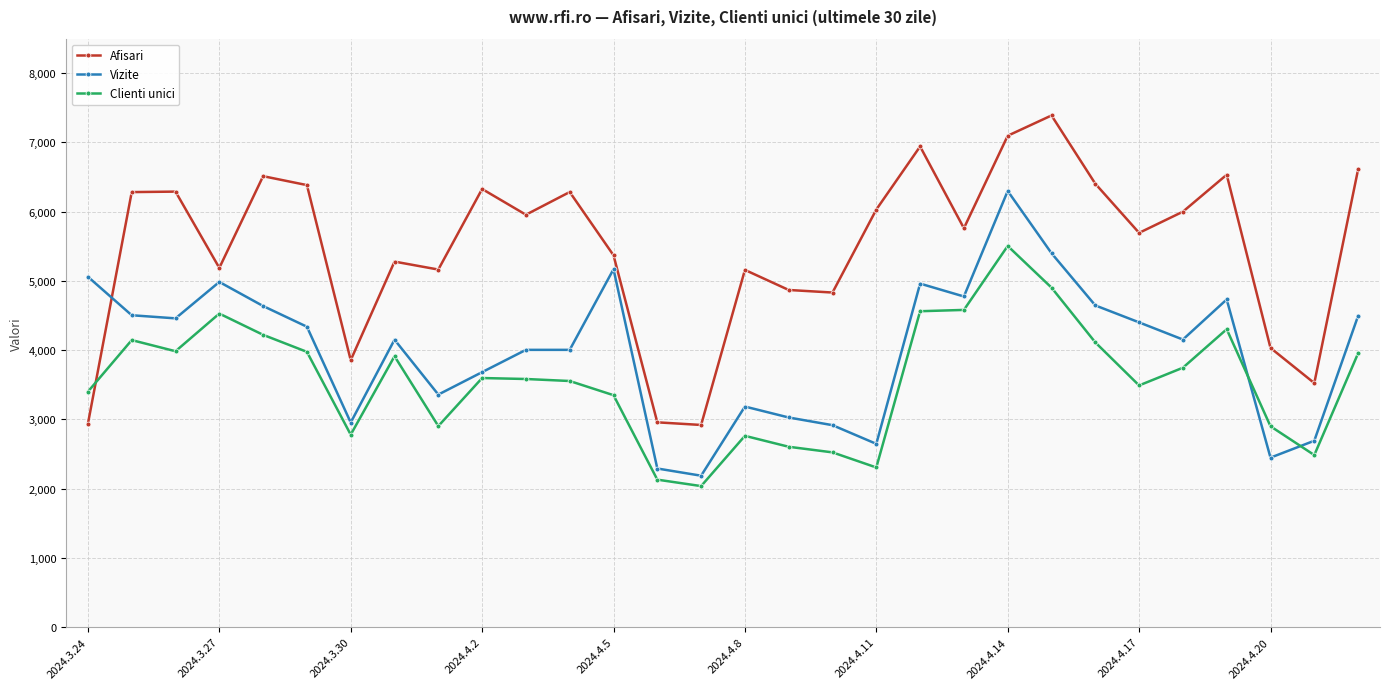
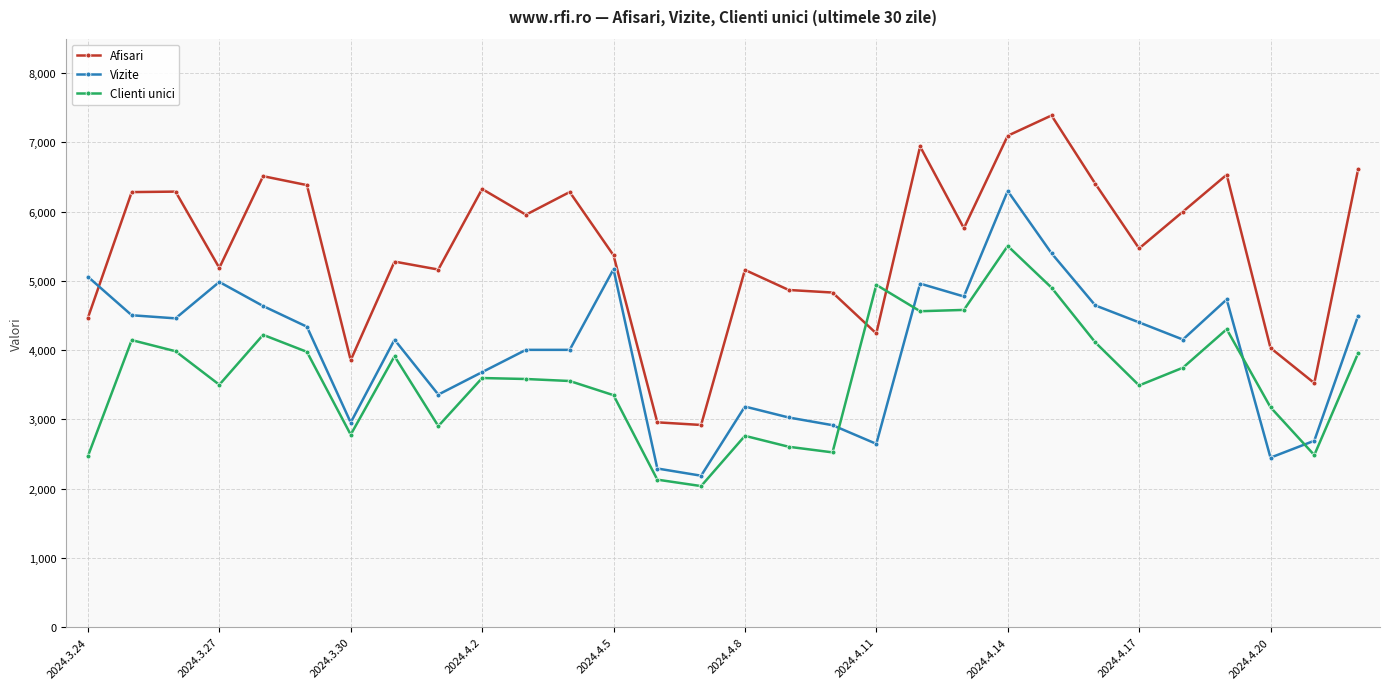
Afisari, 2024.3.24: 2,900 -> 4,500
Clienti unici, 2024.3.24: 3,400 -> 2,500
Clienti unici, 2024.3.27: 4,500 -> 3,500
Afisari, 2024.4.11: 6,000 -> 4,200
Clienti unici, 2024.4.11: 2,300 -> 4,900
Afisari, 2024.4.17: 5,700 -> 5,500
Clienti unici, 2024.4.20: 2,900 -> 3,200
